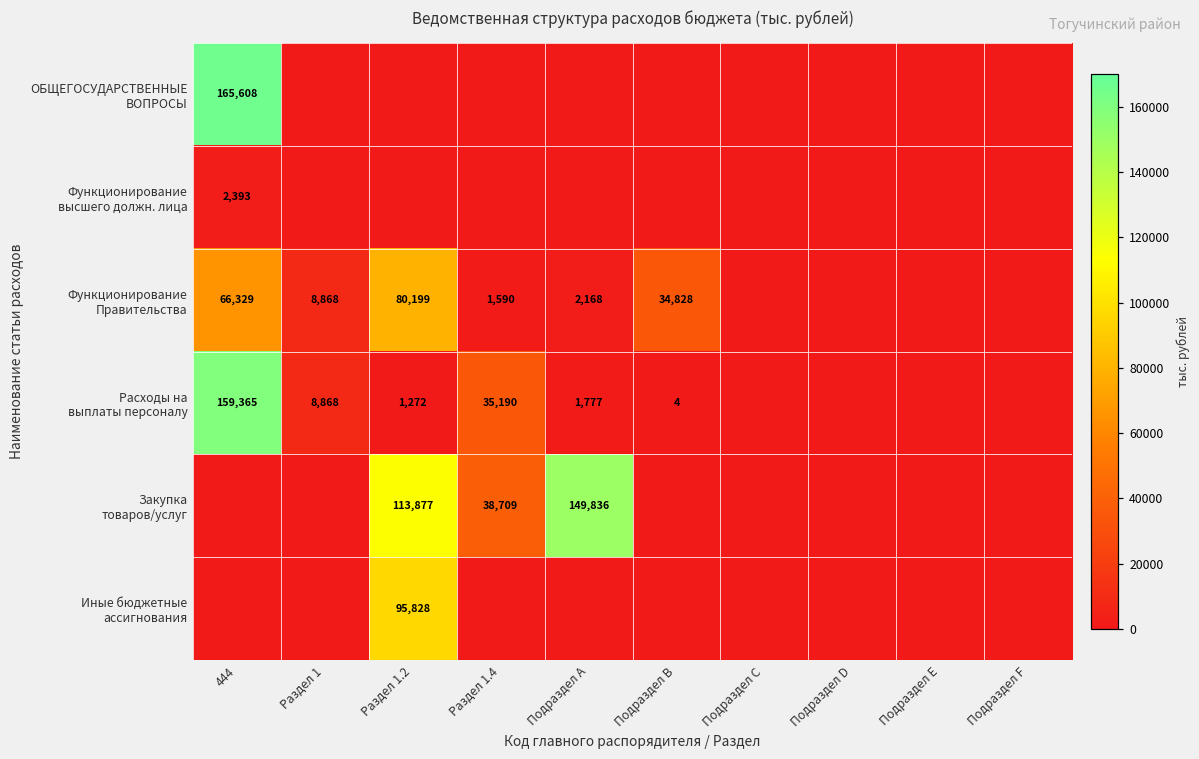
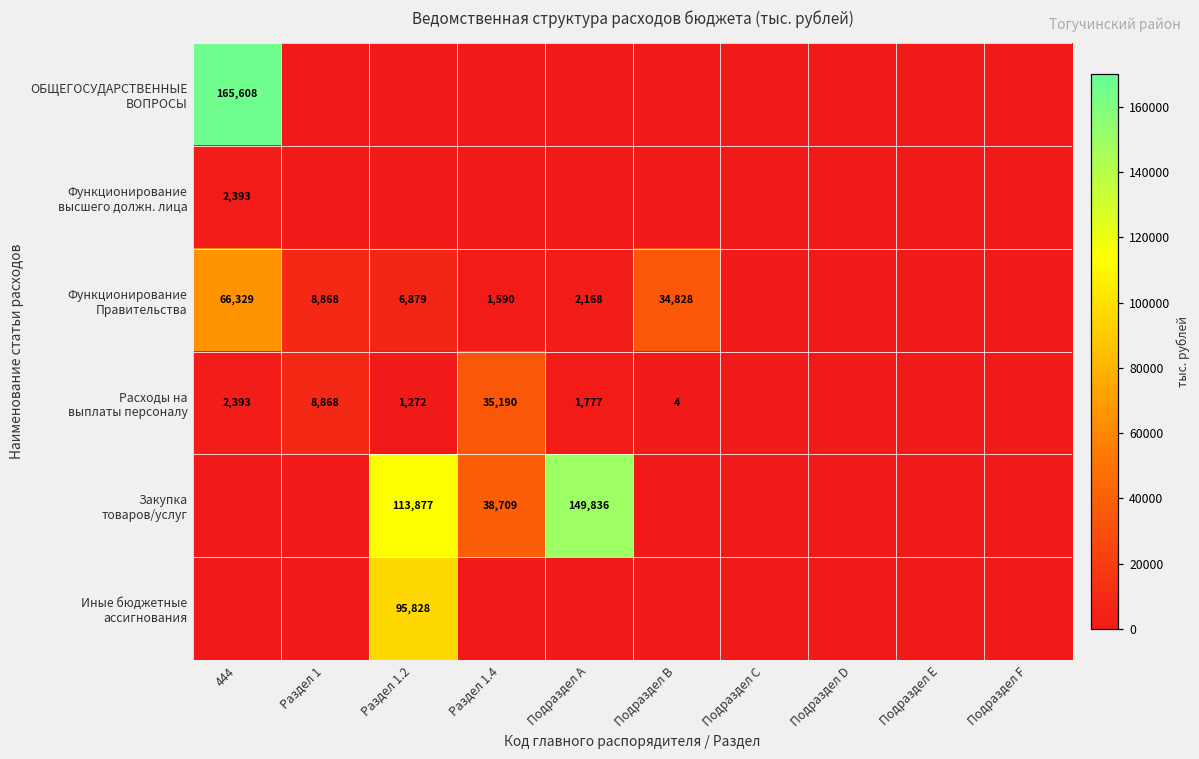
Функционирование Правительства, Раздел 1.2: 80,199 -> 6,879
Расходы на выплаты персоналу, 444: 159,365 -> 2,393
